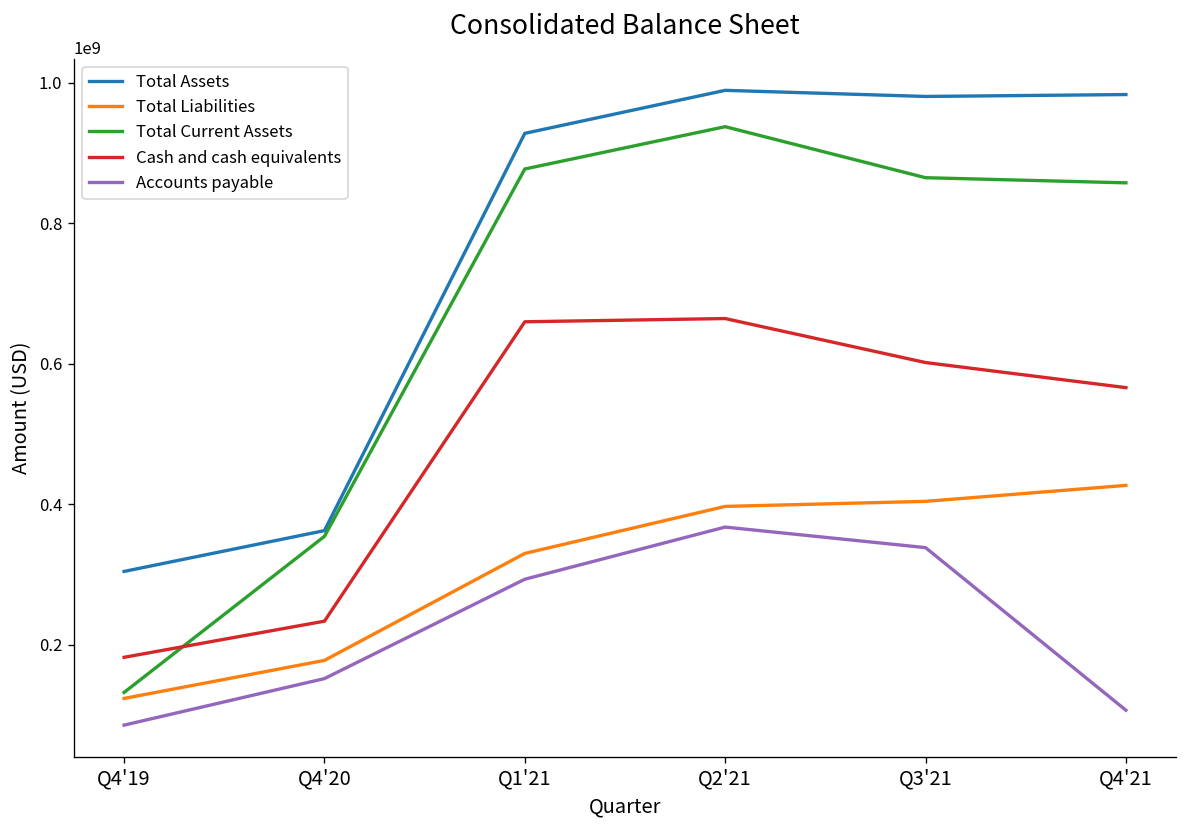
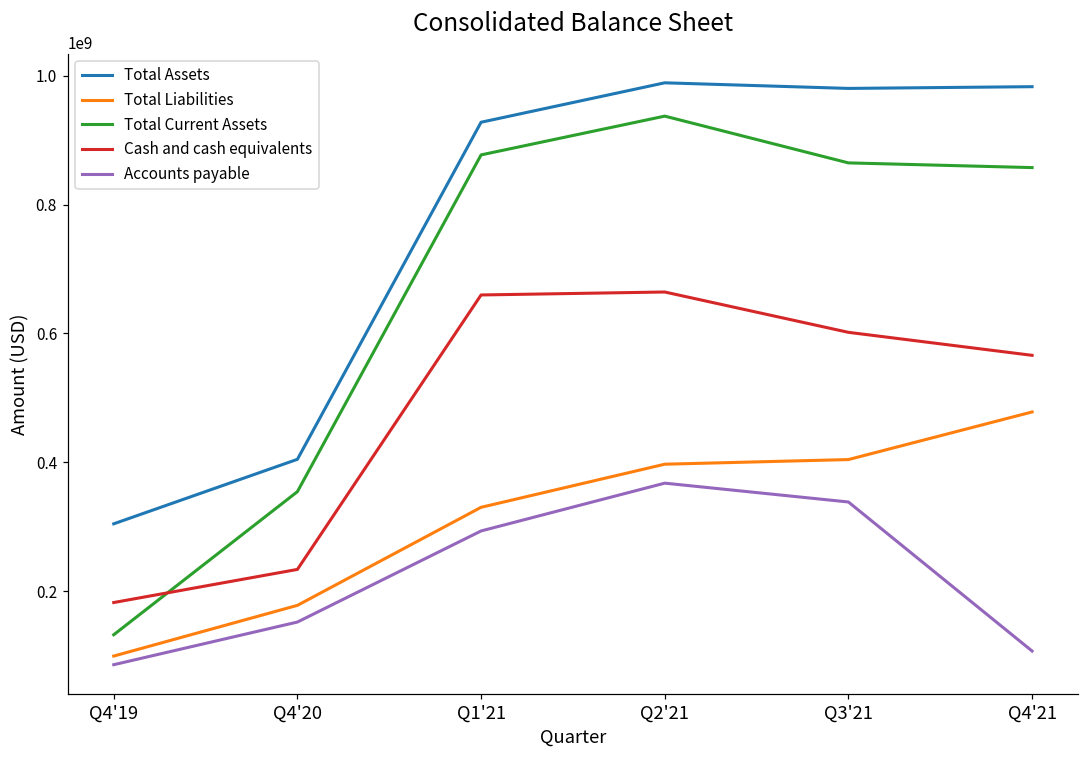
Total Liabilities, Q4'19: 120000000 -> 100000000
Total Assets, Q4'20: 360000000 -> 400000000
Total Liabilities, Q4'21: 430000000 -> 480000000
